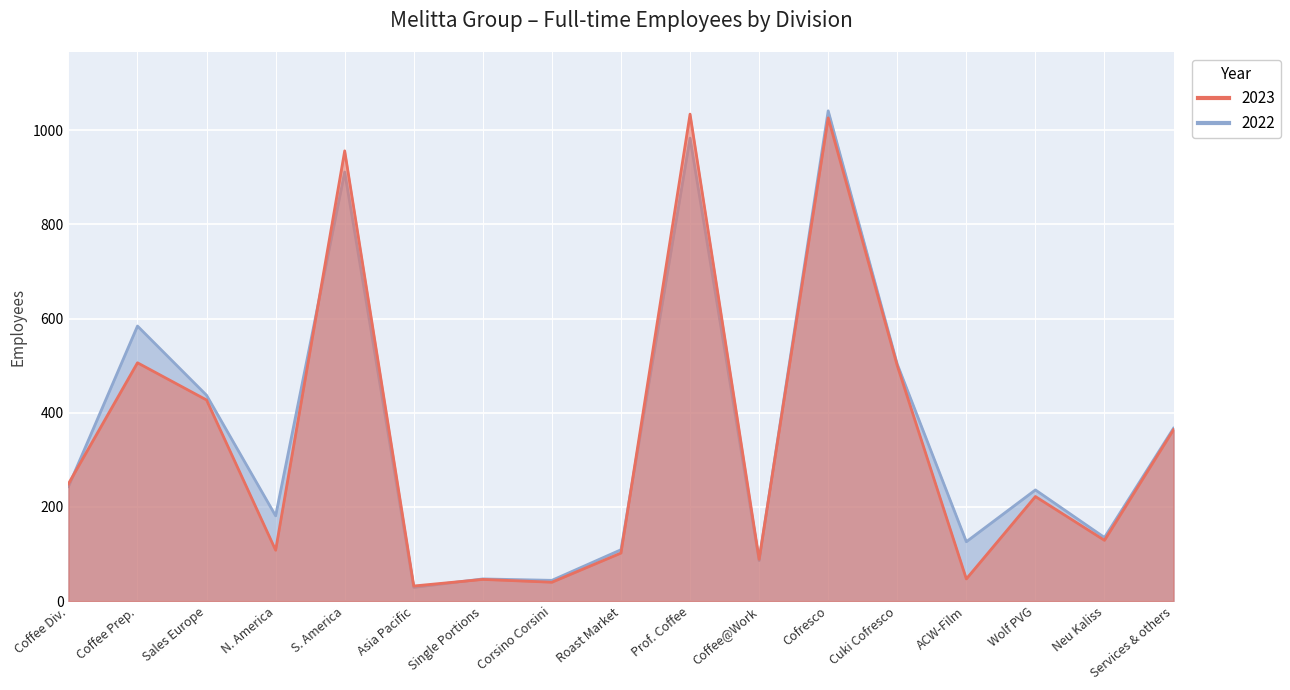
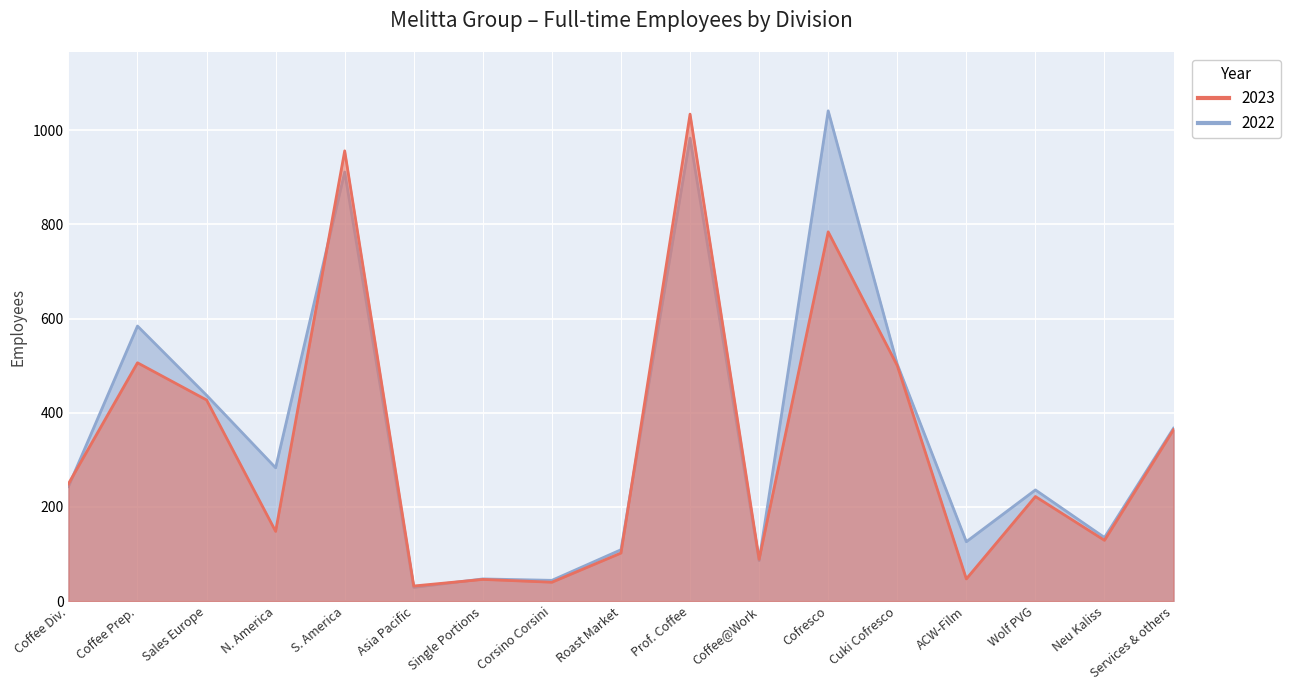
2023, N. America: 110 -> 150
2022, N. America: 180 -> 280
2023, Cofresco: 1030 -> 780
